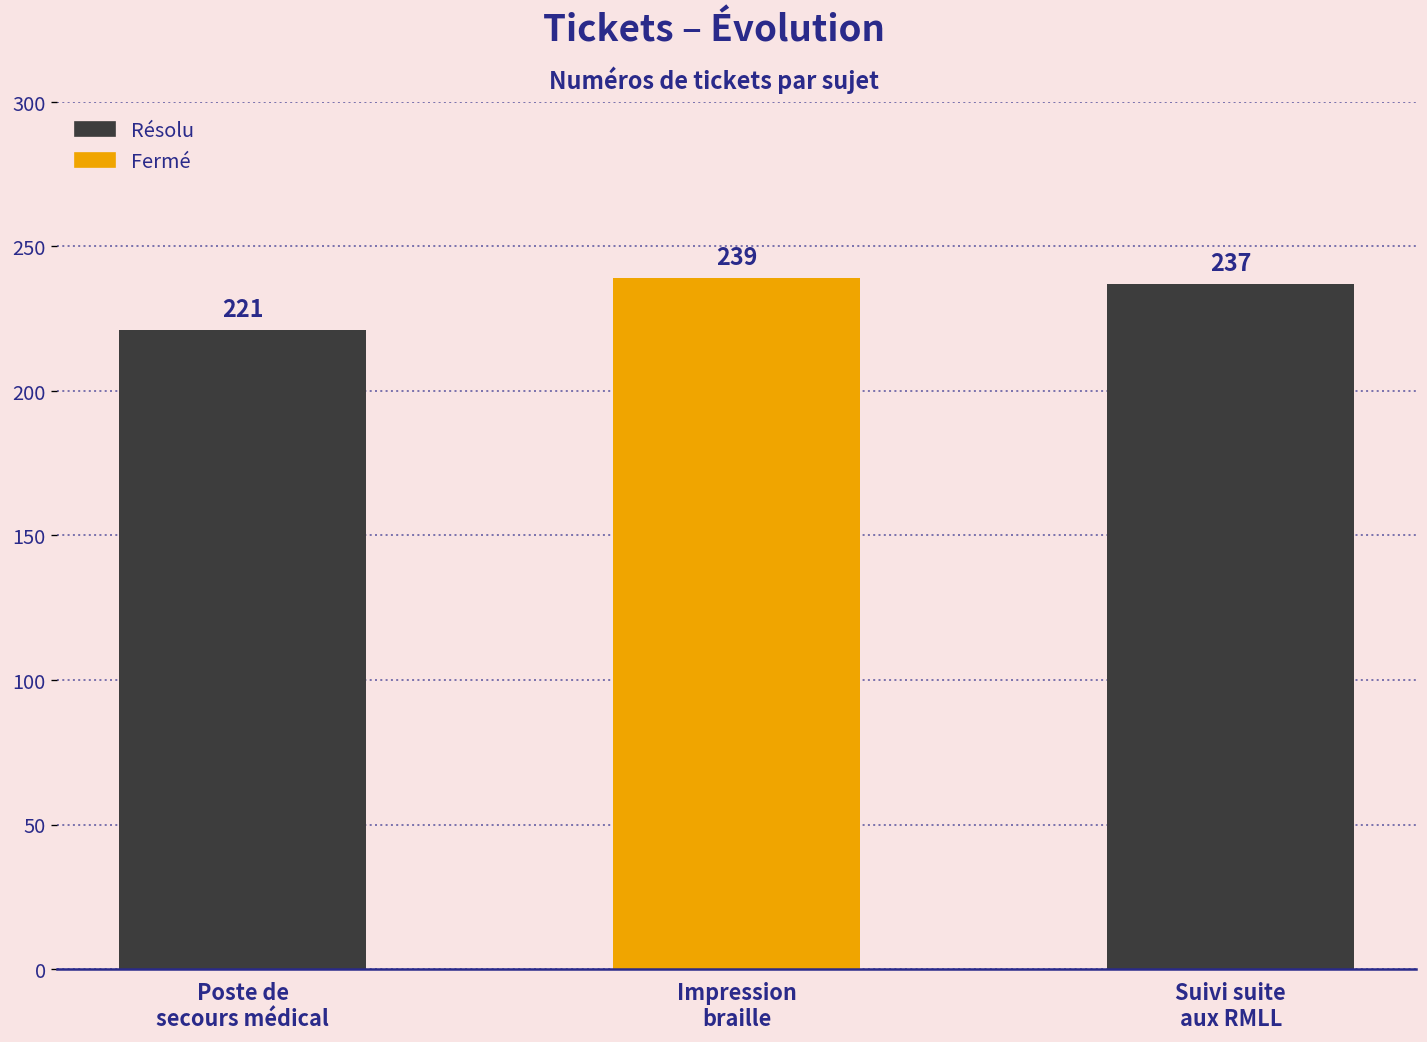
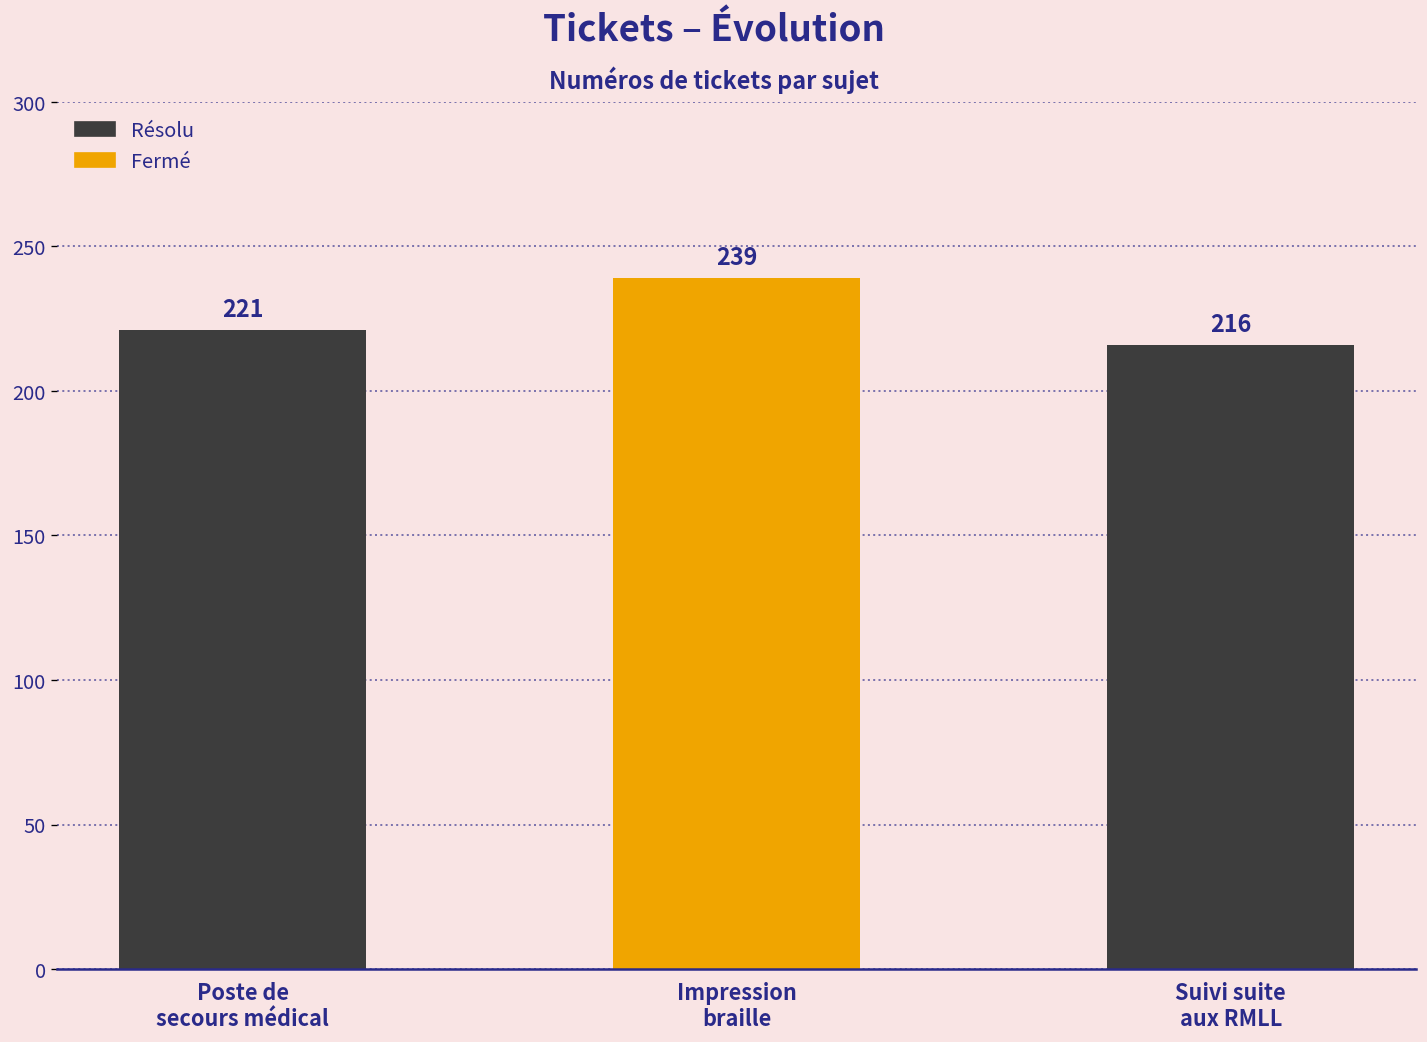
Suivi suite aux RMLL: 237 -> 216
